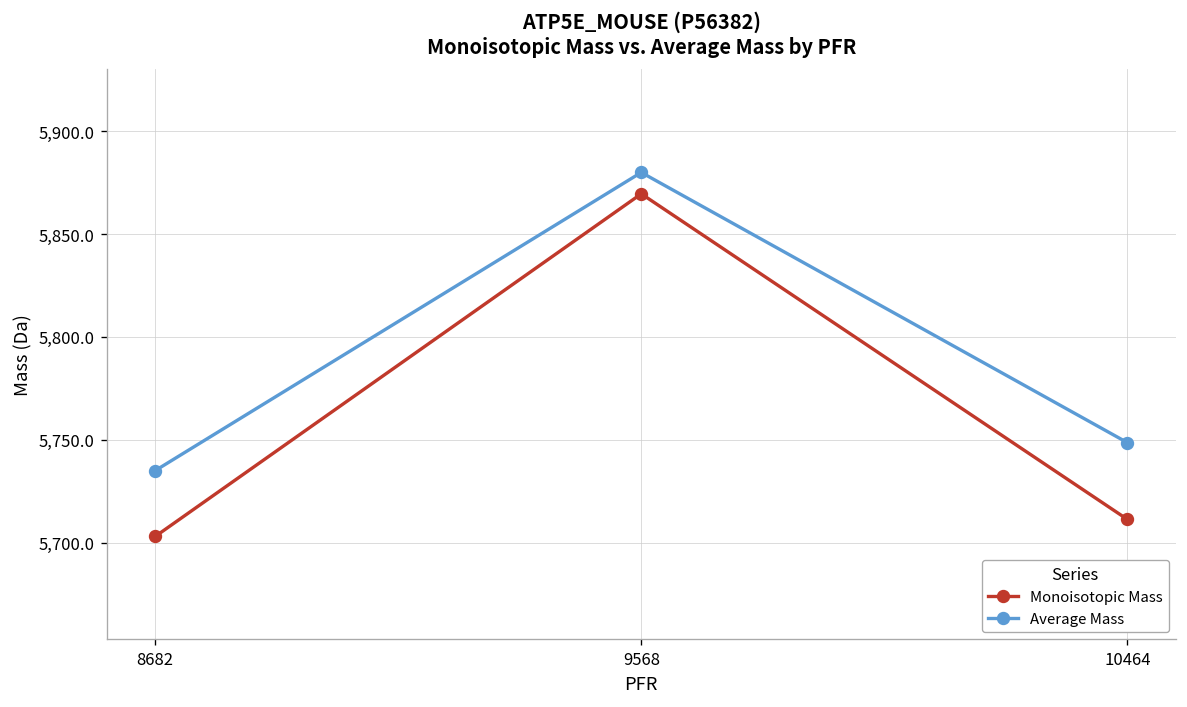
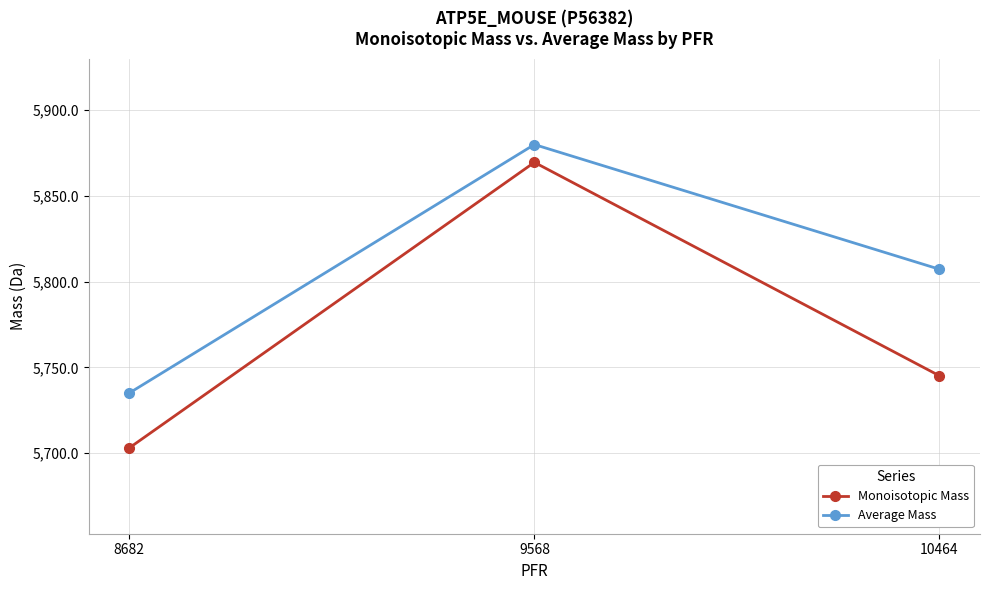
Monoisotopic Mass, 10464: 5,711 -> 5,745
Average Mass, 10464: 5,749 -> 5,807
